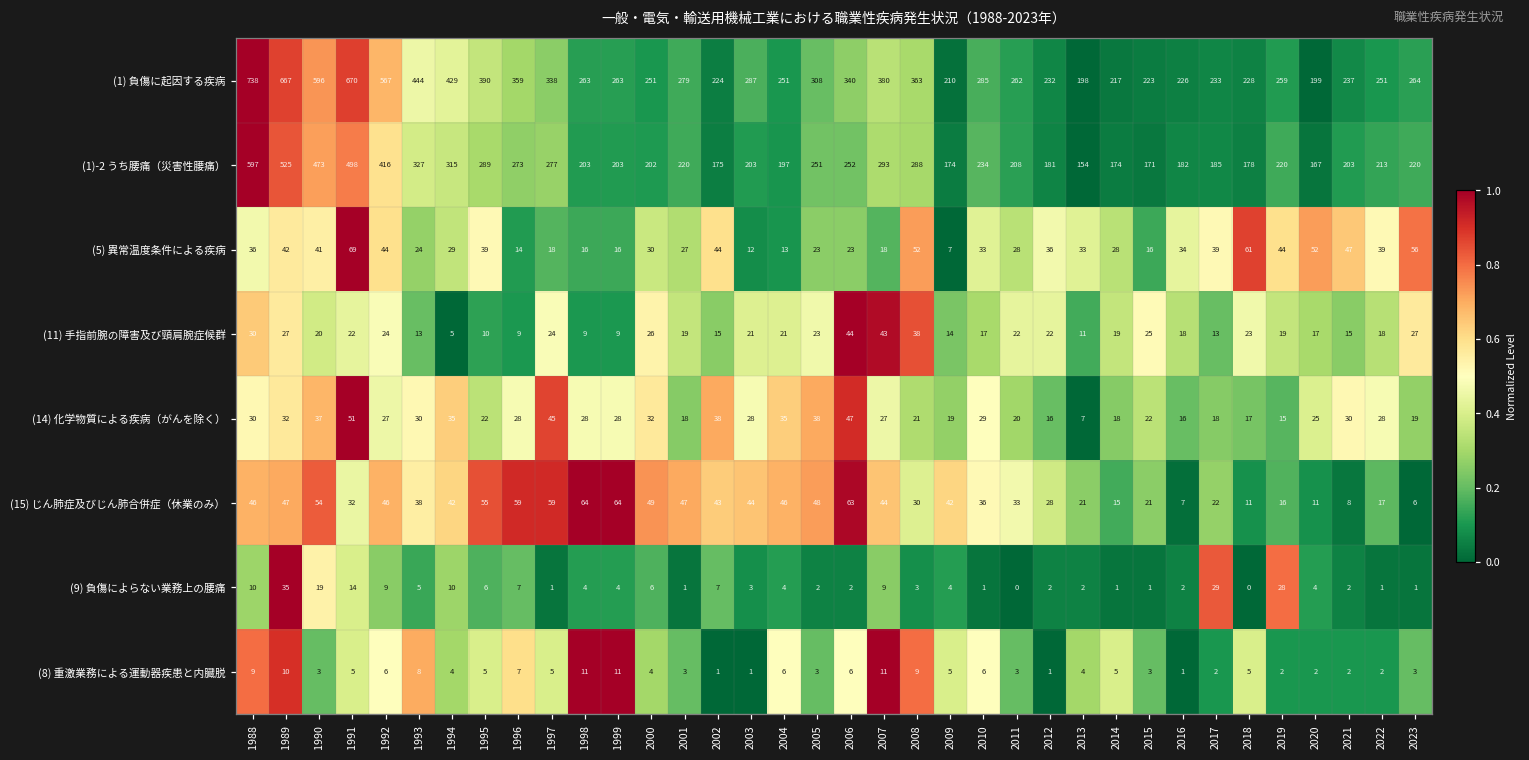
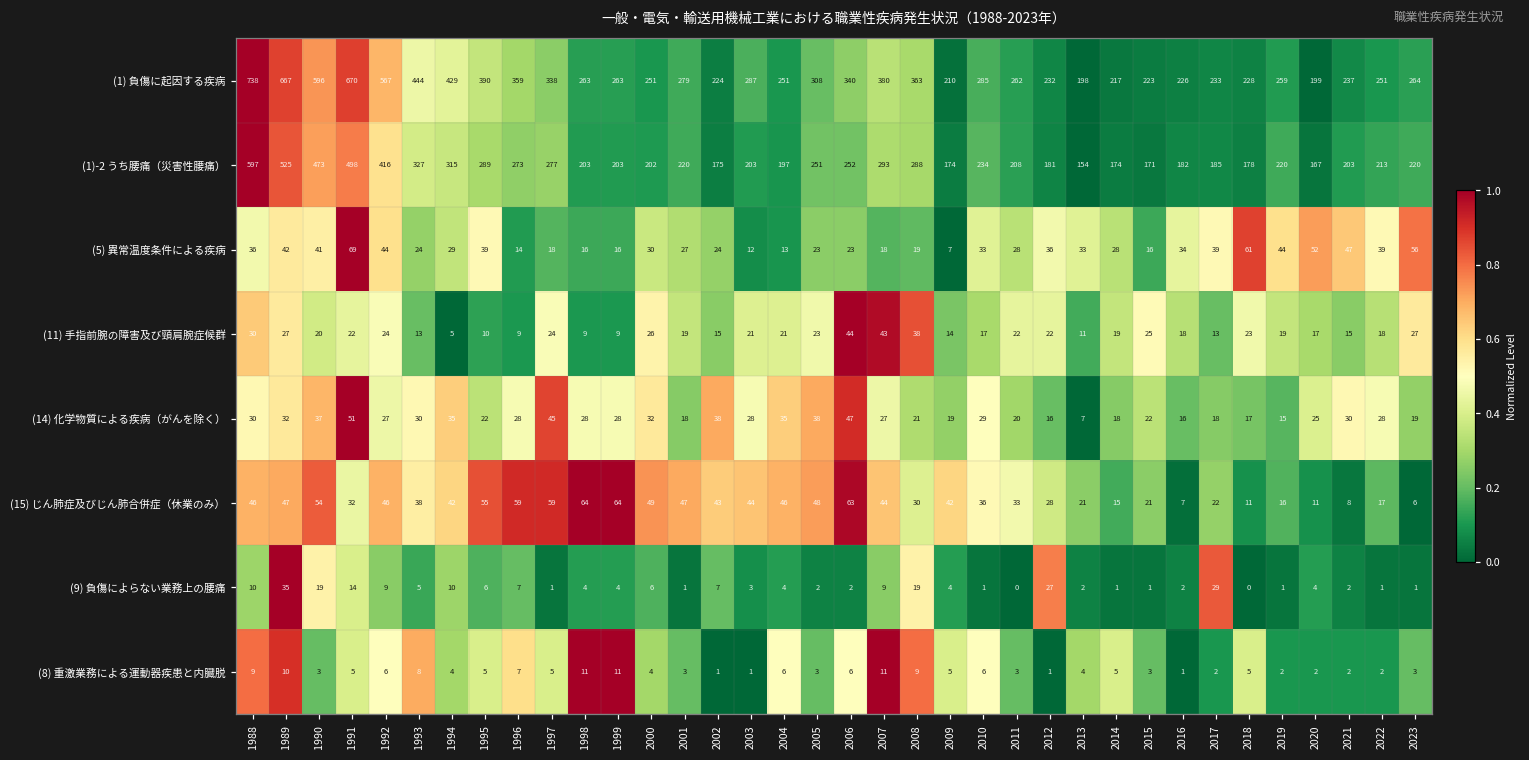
(5) 異常温度条件による疾病, 2002: 44 -> 24
(5) 異常温度条件による疾病, 2008: 52 -> 19
(9) 負傷によらない業務上の腰痛, 2008: 3 -> 19
(9) 負傷によらない業務上の腰痛, 2012: 2 -> 27
(9) 負傷によらない業務上の腰痛, 2019: 28 -> 1
